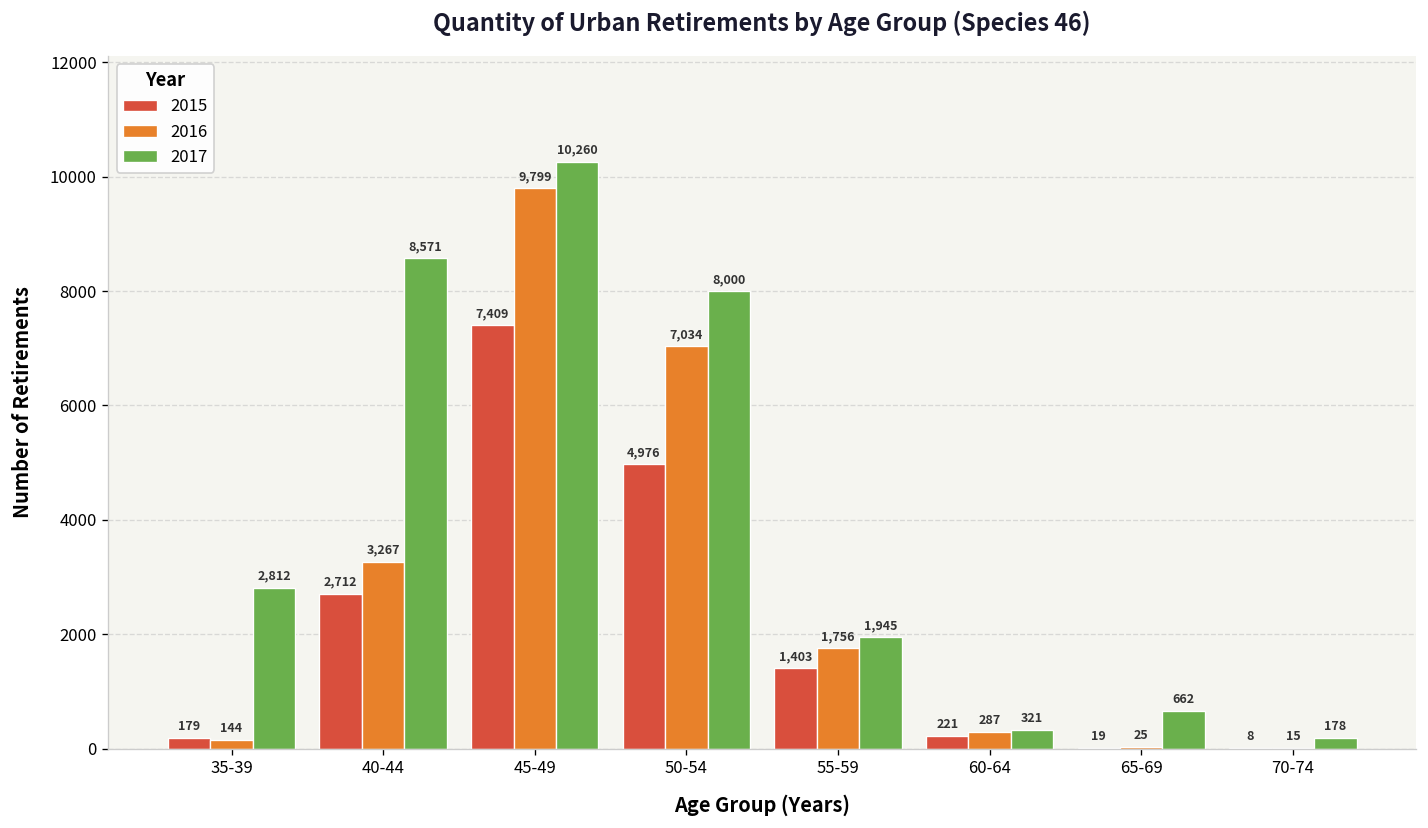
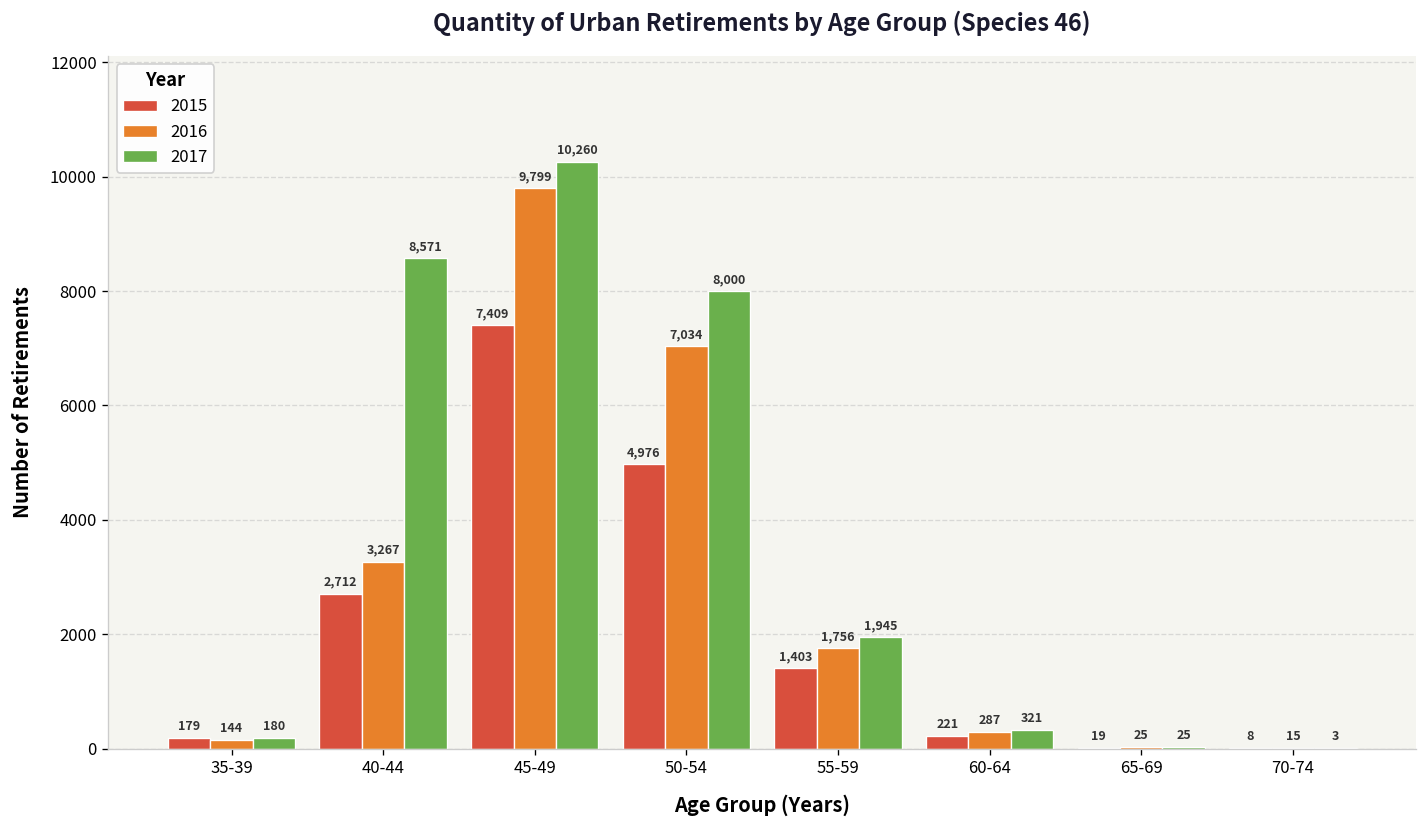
2017, 35-39: 2,812 -> 180
2017, 65-69: 662 -> 25
2017, 70-74: 178 -> 3
